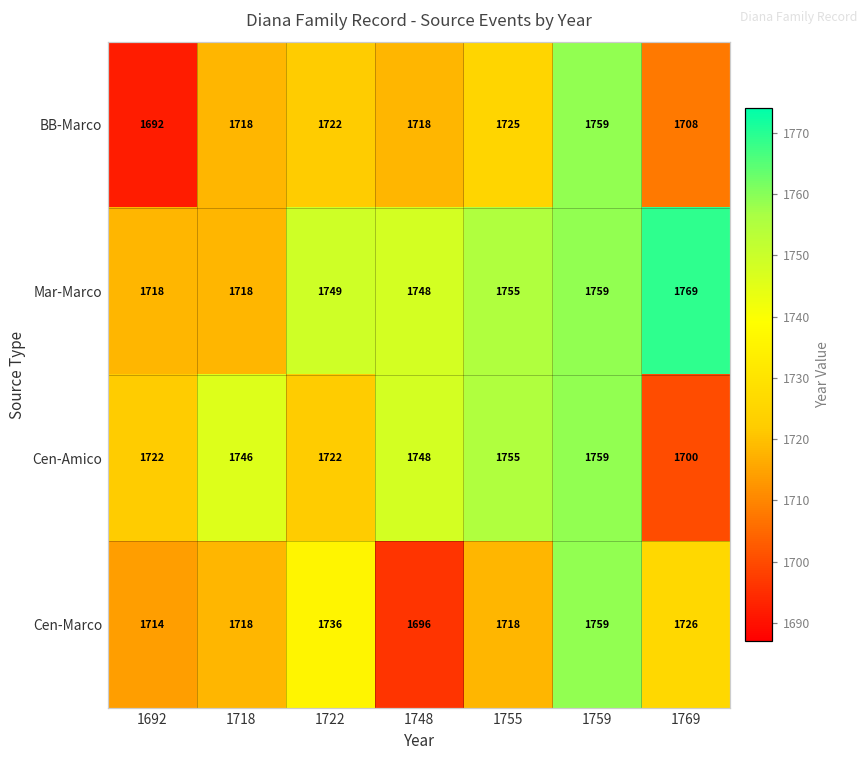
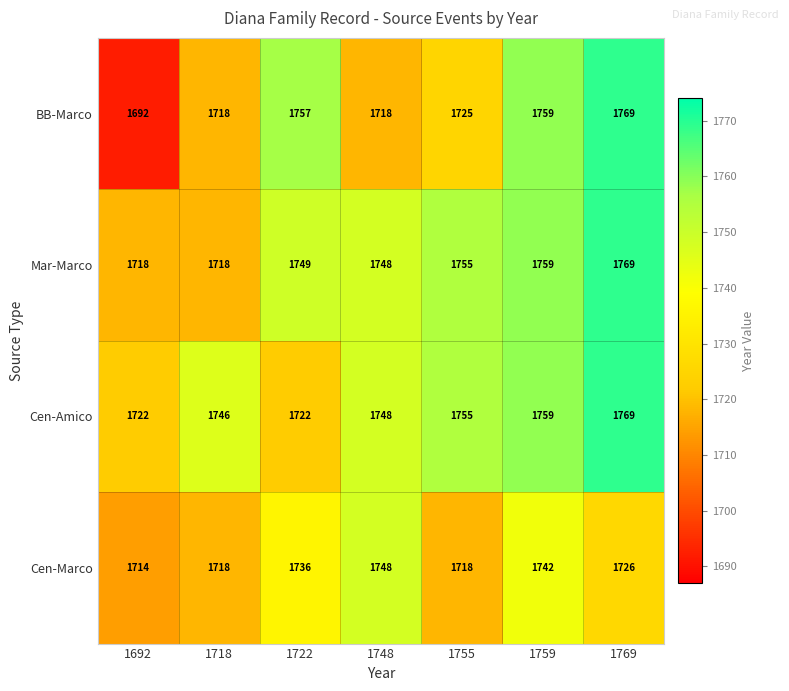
BB-Marco, 1722: 1722 -> 1757
BB-Marco, 1769: 1708 -> 1769
Cen-Amico, 1769: 1700 -> 1769
Cen-Marco, 1748: 1696 -> 1748
Cen-Marco, 1759: 1759 -> 1742
